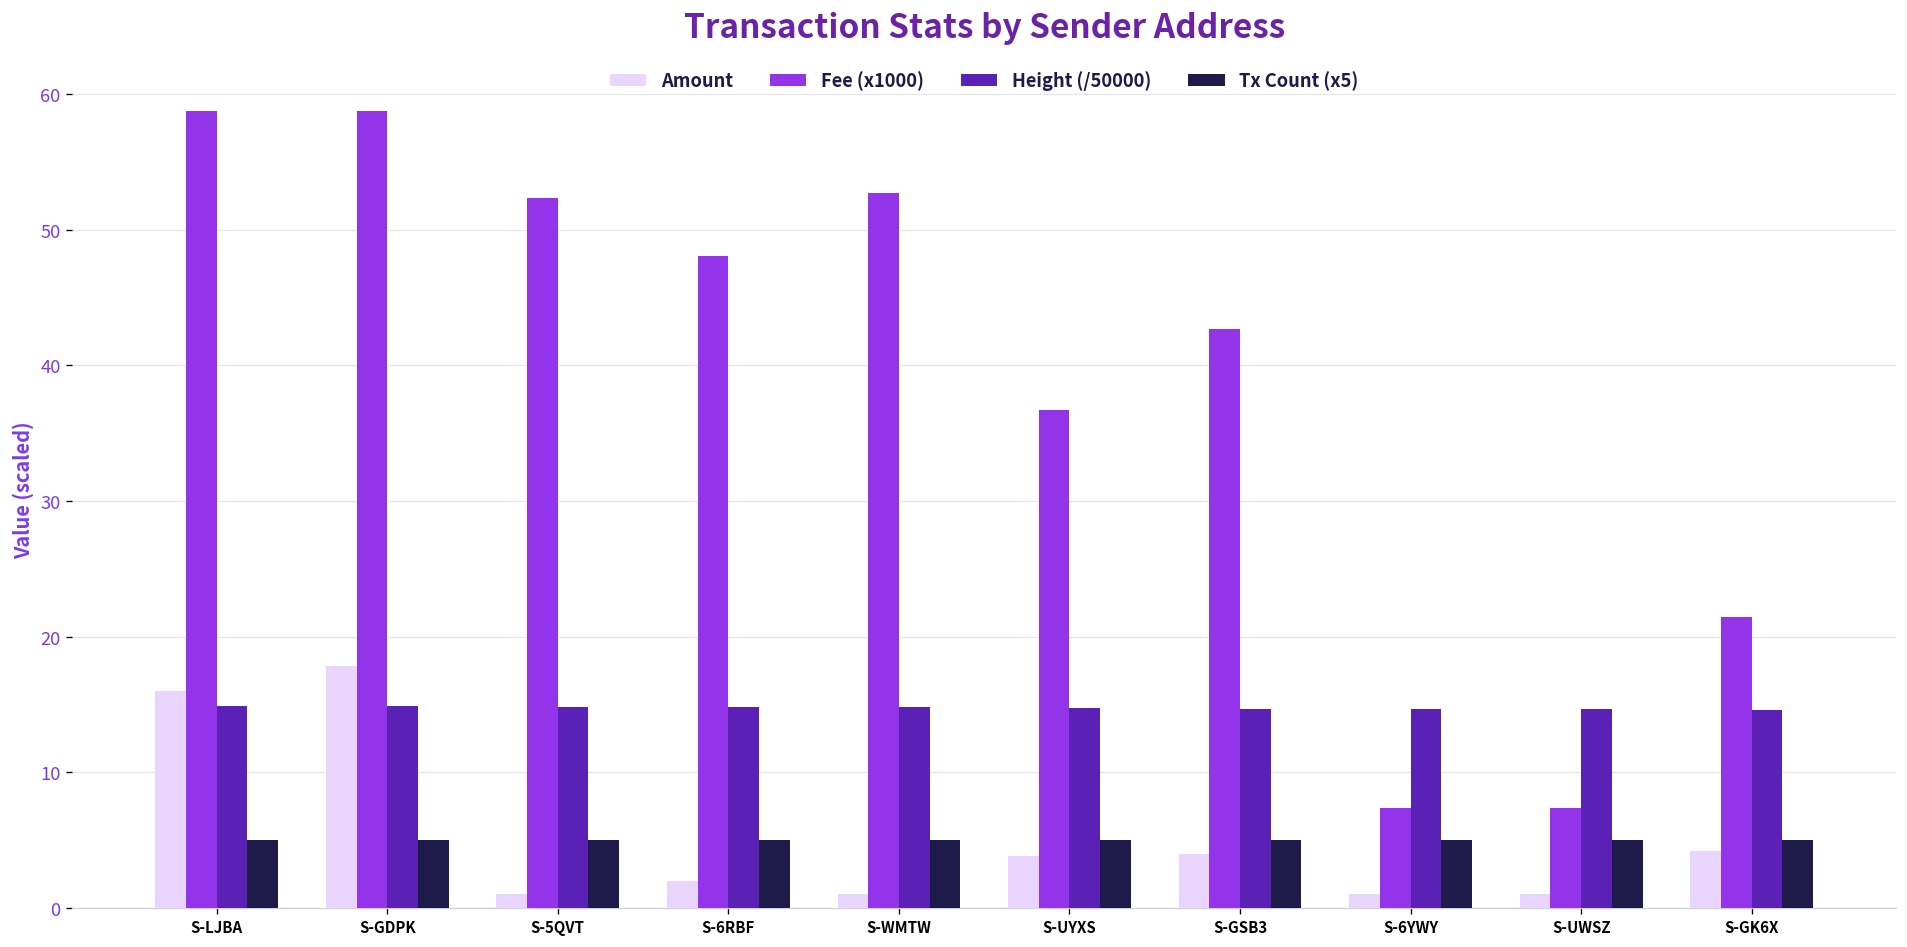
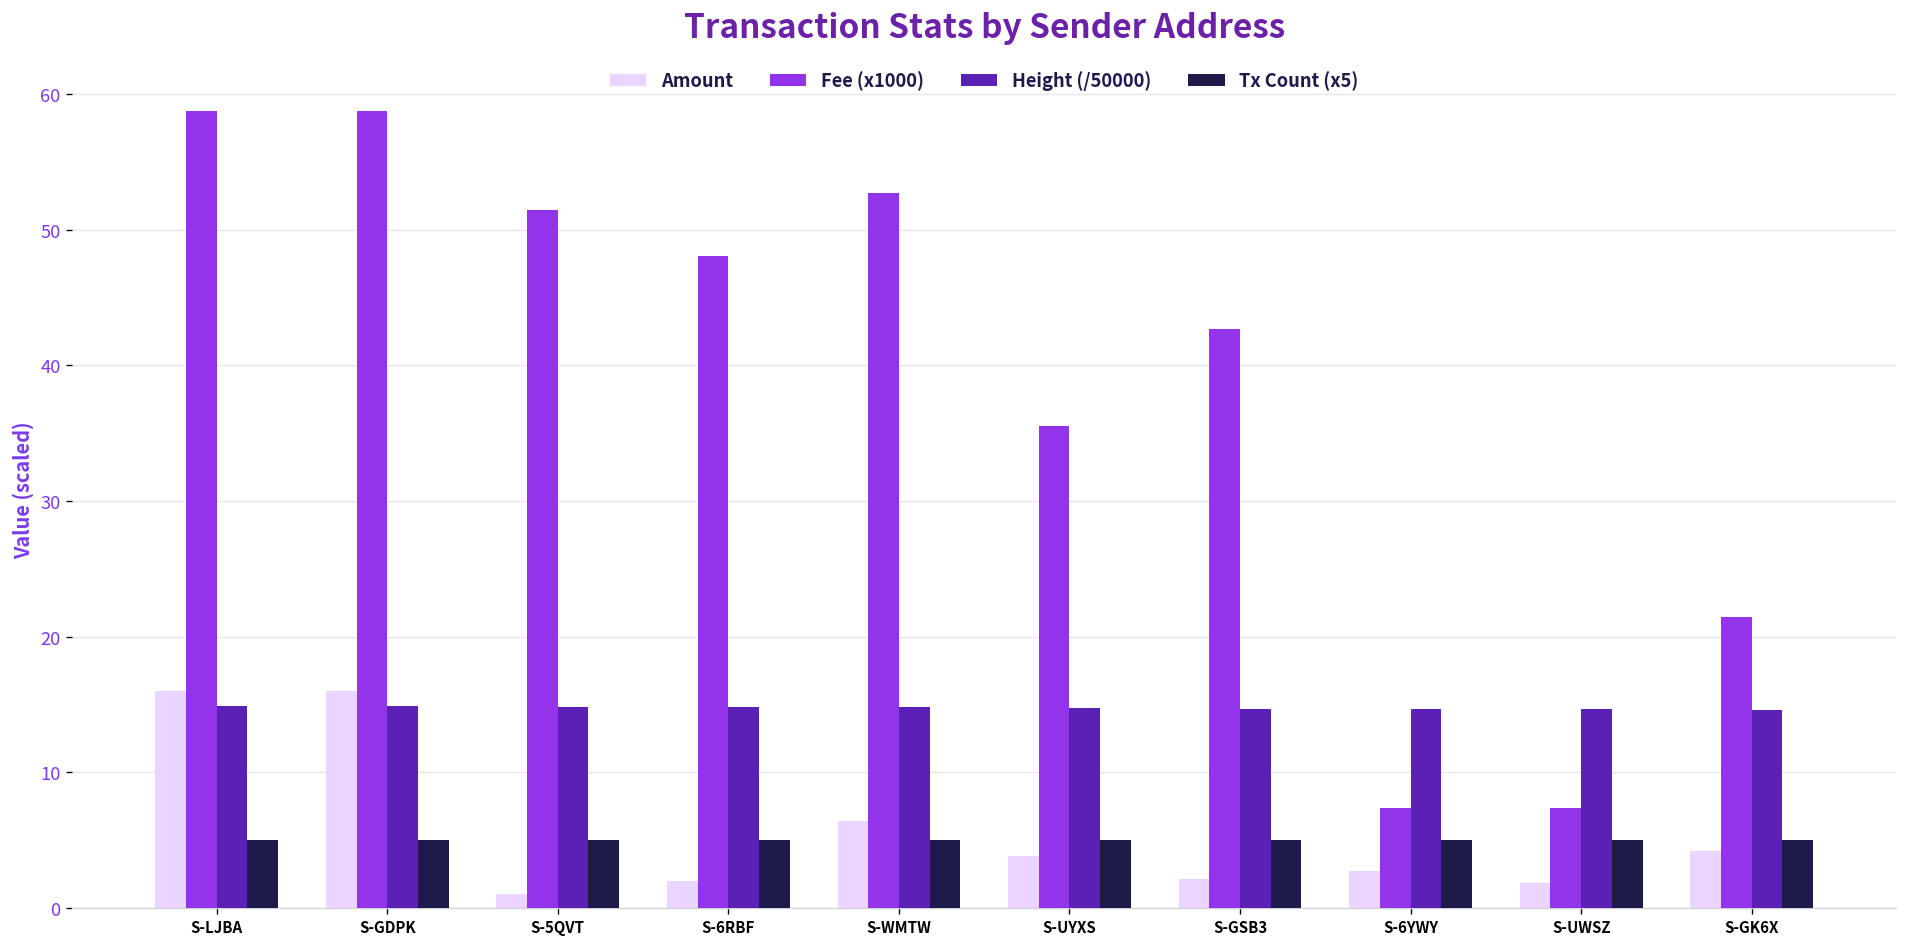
Amount, S-GDPK: 17.8 -> 16.0
Fee (x1000), S-5QVT: 52.4 -> 51.5
Amount, S-WMTW: 1.0 -> 6.4
Fee (x1000), S-UYXS: 36.8 -> 35.6
Amount, S-GSB3: 4.0 -> 2.1
Amount, S-6YWY: 1.0 -> 2.7
Amount, S-UWSZ: 1.0 -> 1.8
